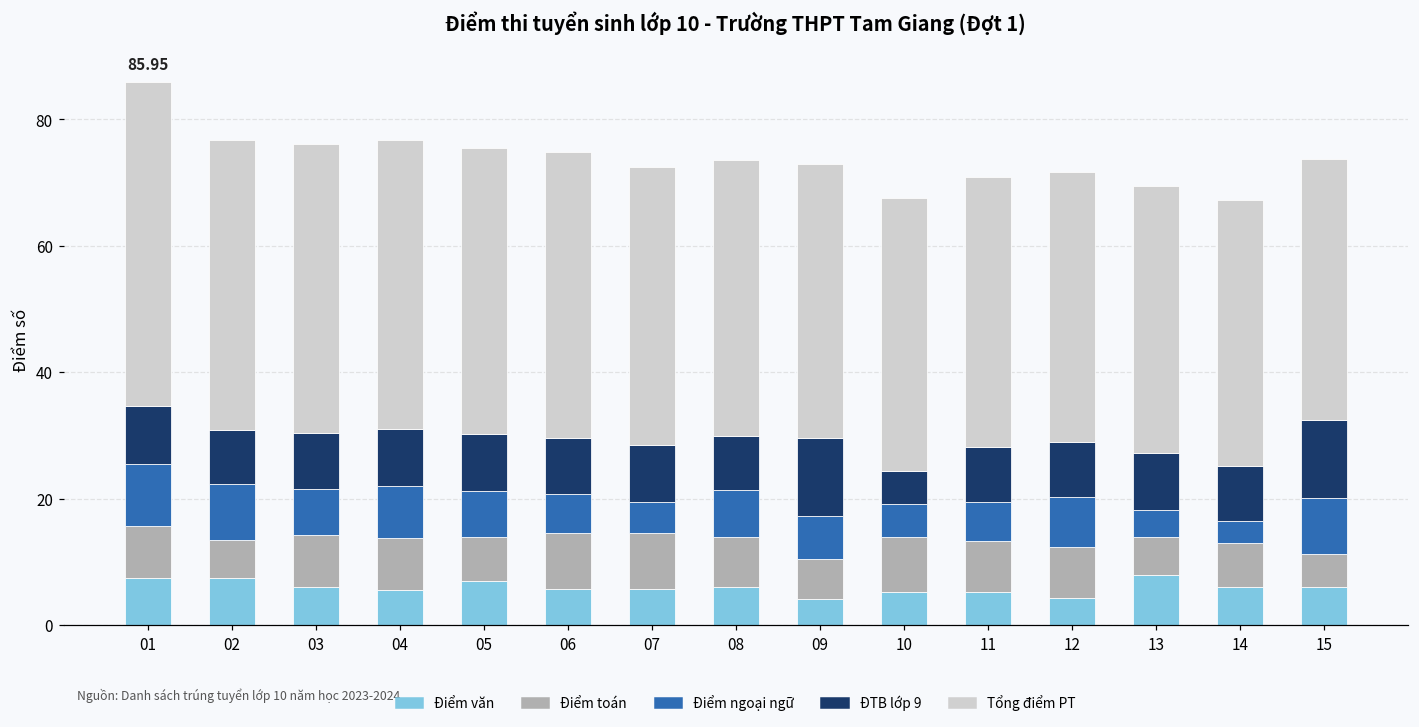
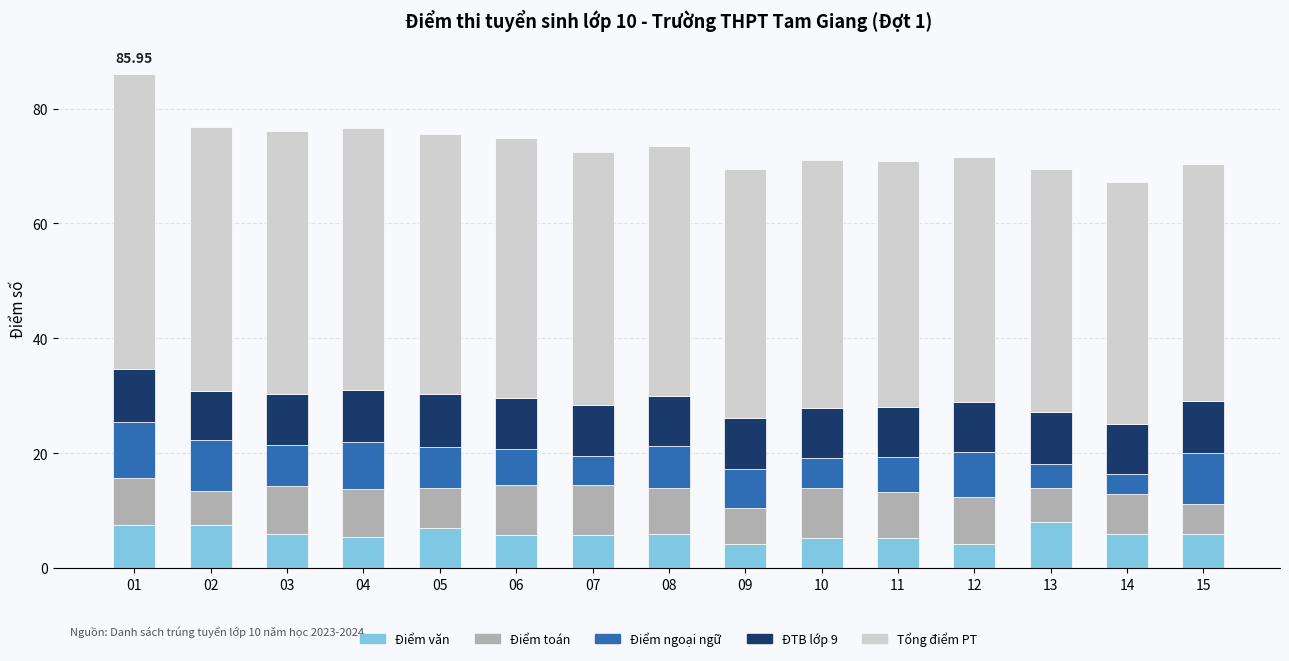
ĐTB lớp 9, 09: 12 -> 9
ĐTB lớp 9, 10: 5 -> 9
ĐTB lớp 9, 15: 12 -> 9
